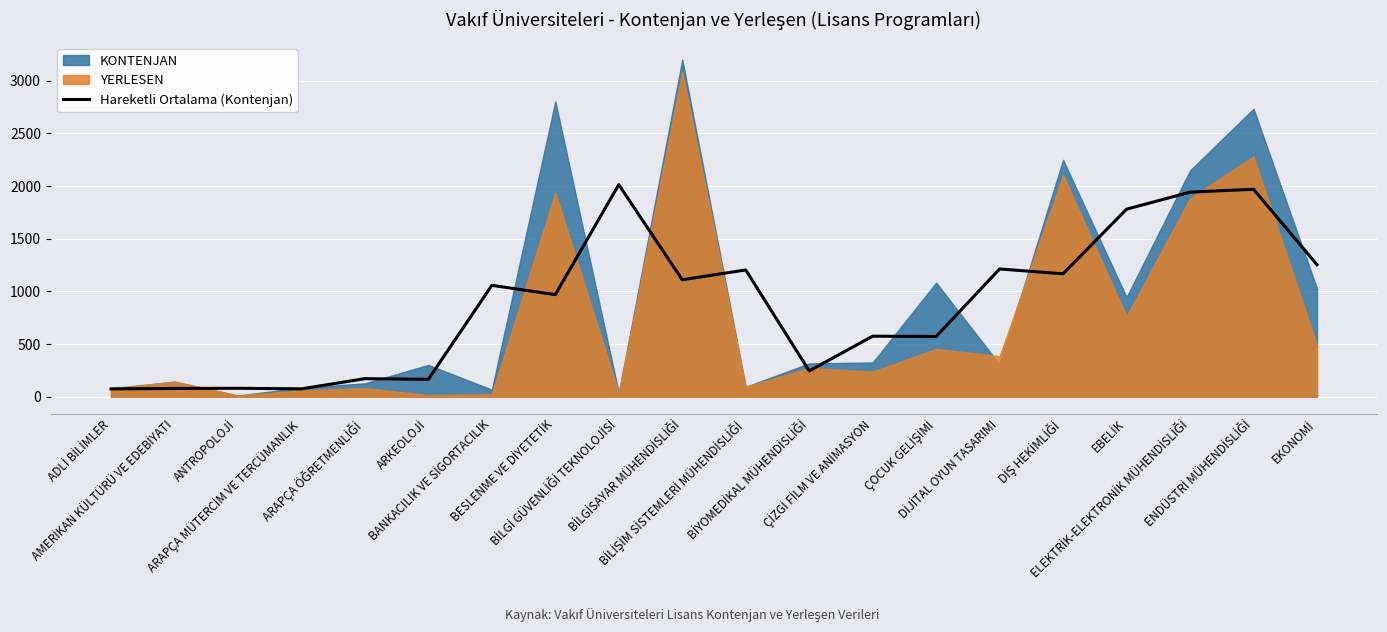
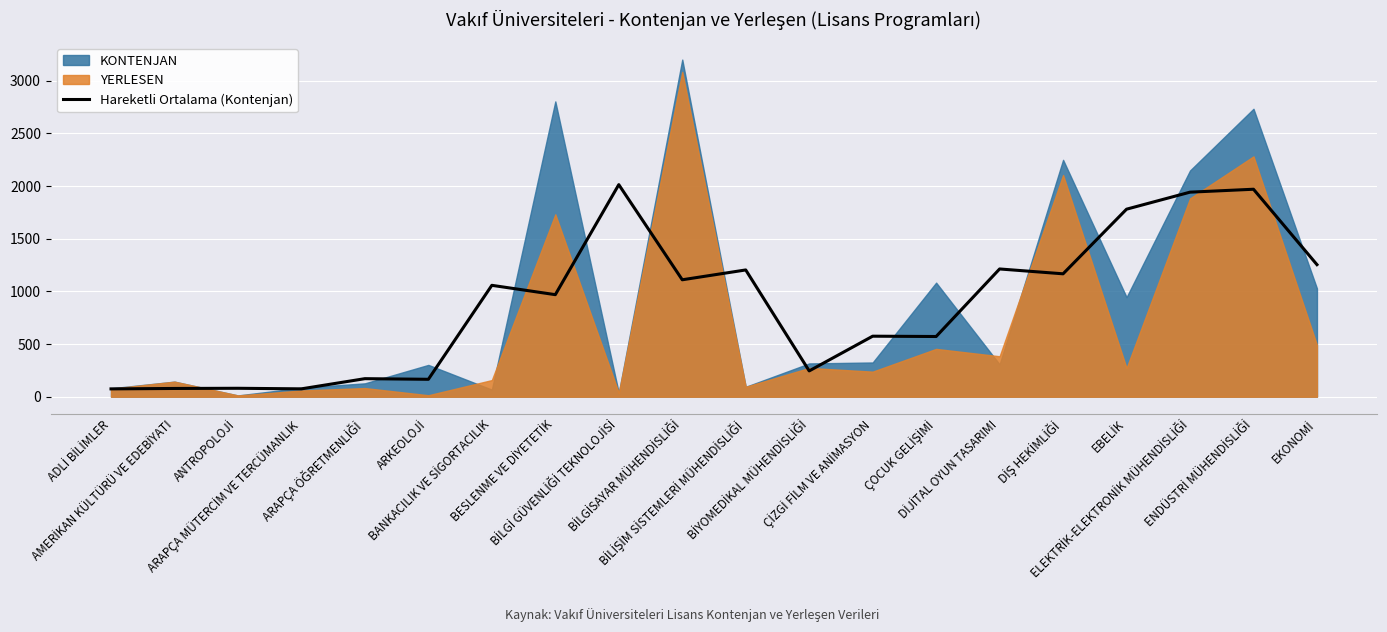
YERLESEN, BANKACILIK VE SİGORTACILIK: 20 -> 160
YERLESEN, BESLENME VE DİYETETİK: 1940 -> 1730
YERLESEN, EBELİK: 760 -> 270
